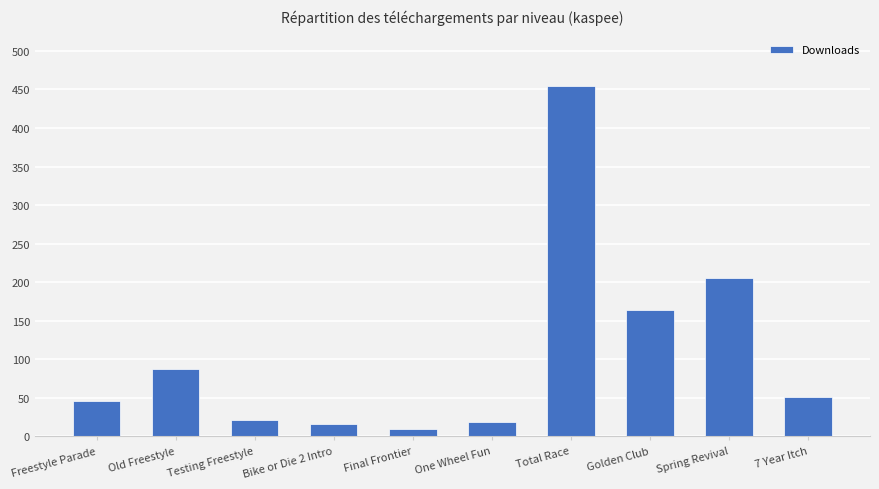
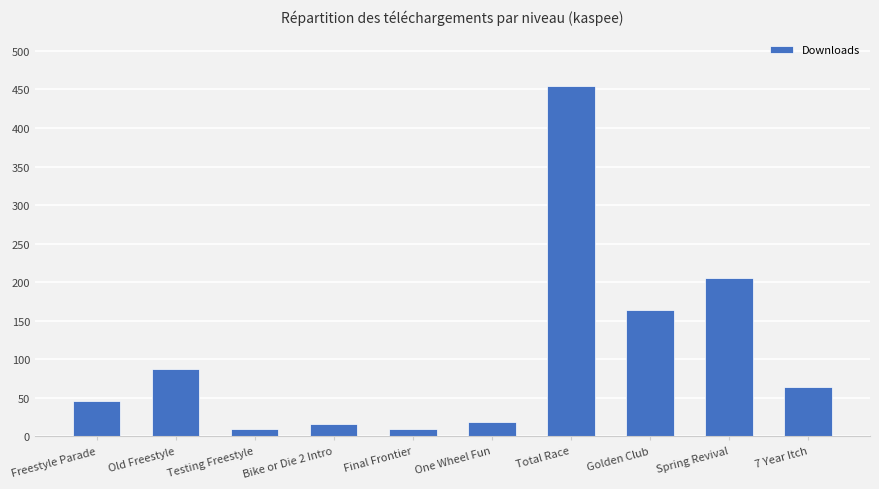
Testing Freestyle: 20 -> 10
7 Year Itch: 50 -> 60
